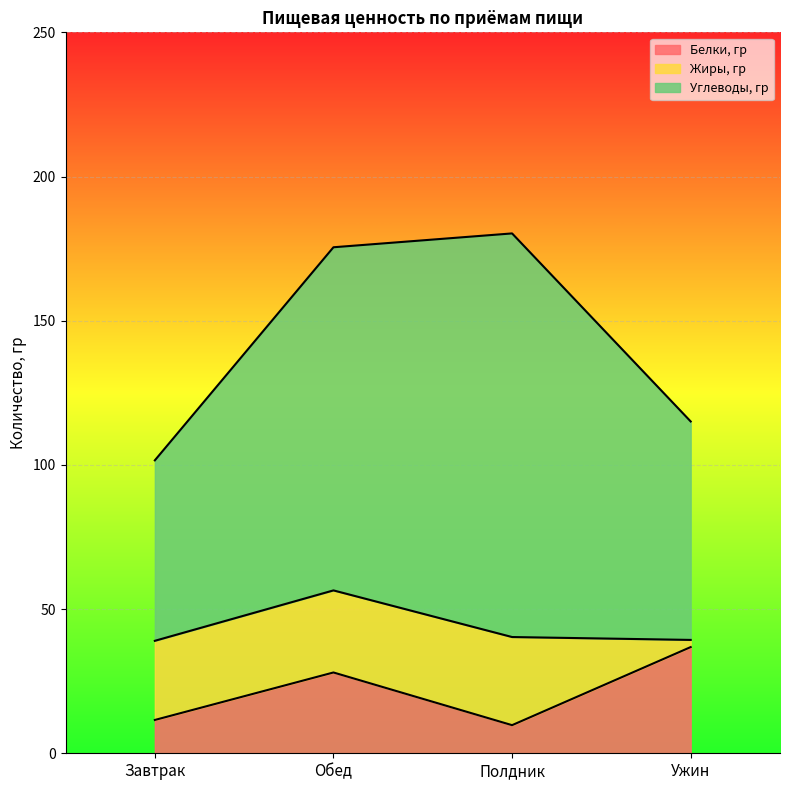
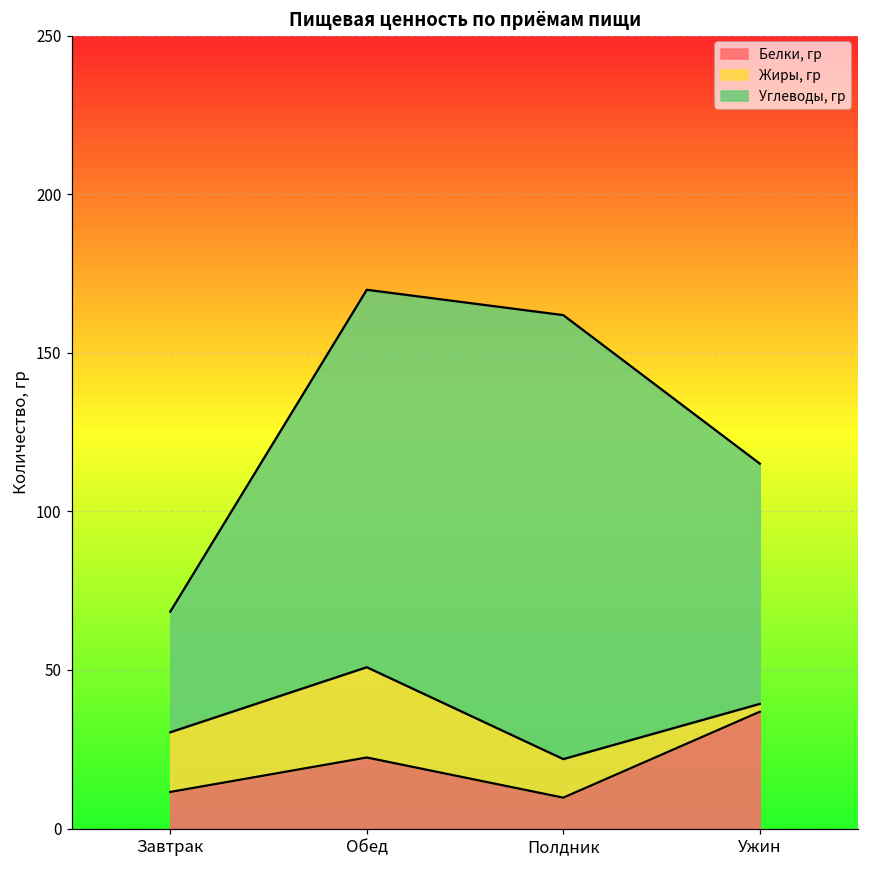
Жиры, гр, Завтрак: 27 -> 19
Углеводы, гр, Завтрак: 63 -> 38
Белки, гр, Обед: 28 -> 22
Жиры, гр, Полдник: 31 -> 12
